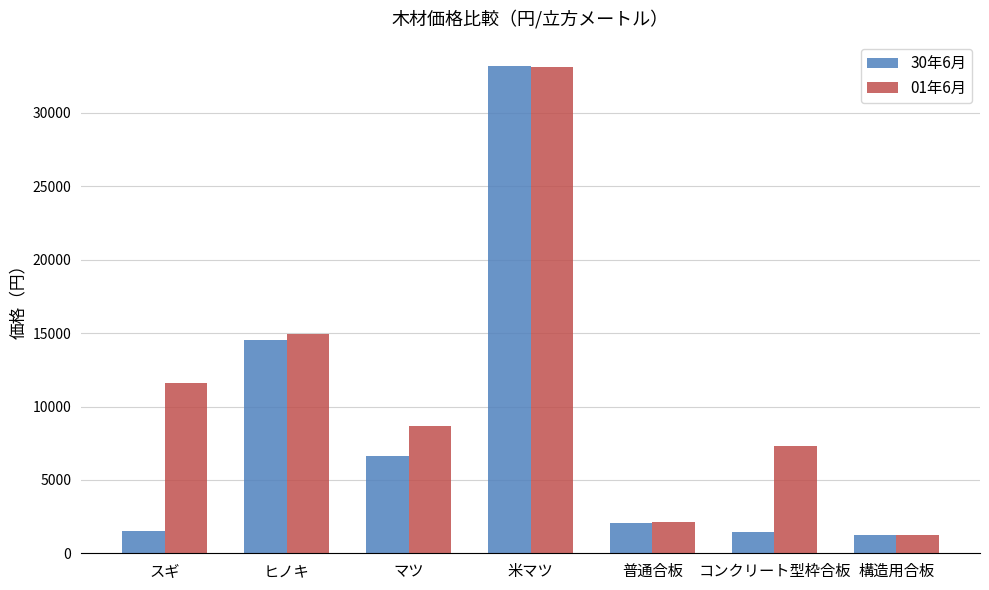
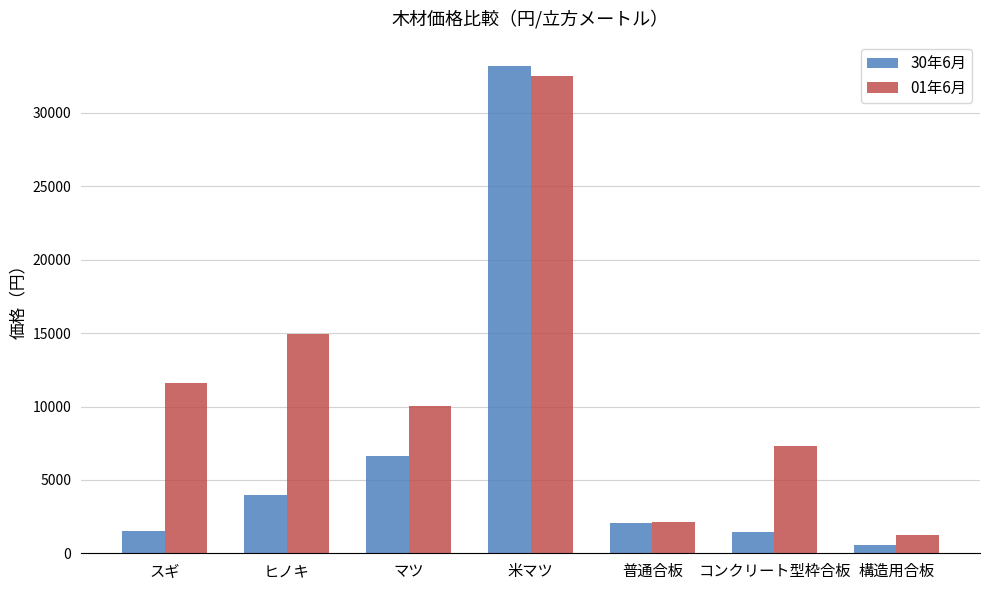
30年6月, ヒノキ: 14500 -> 3900
01年6月, マツ: 8700 -> 10000
01年6月, 米マツ: 33100 -> 32500
30年6月, 構造用合板: 1200 -> 600
